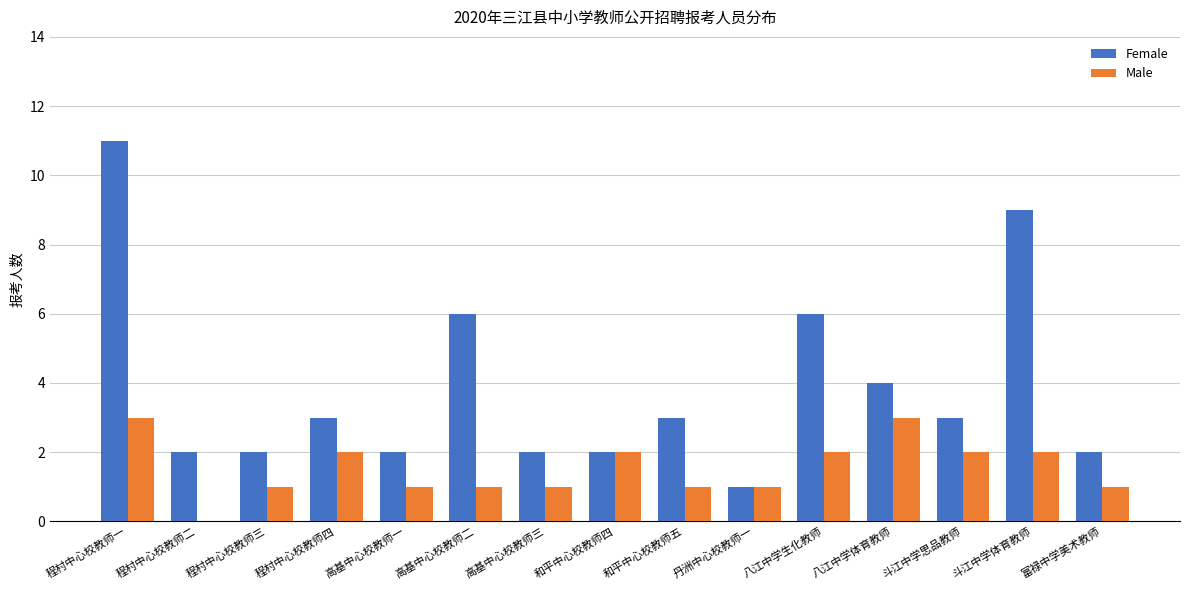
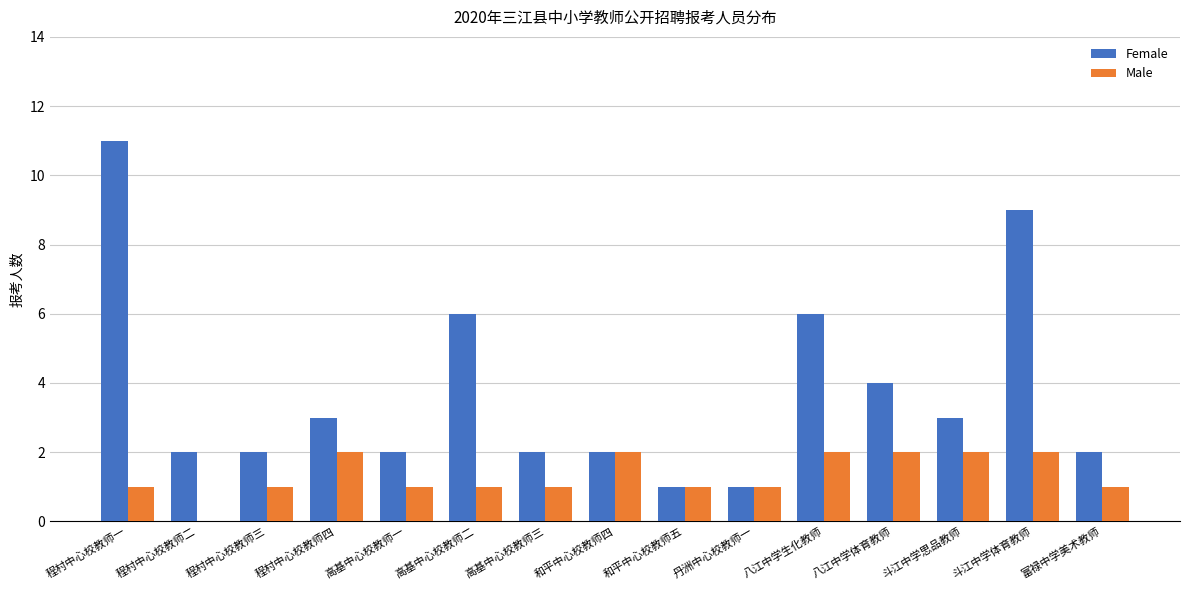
Male, 程村中心校教师一: 3 -> 1
Female, 和平中心校教师五: 3 -> 1
Male, 八江中学体育教师: 3 -> 2
